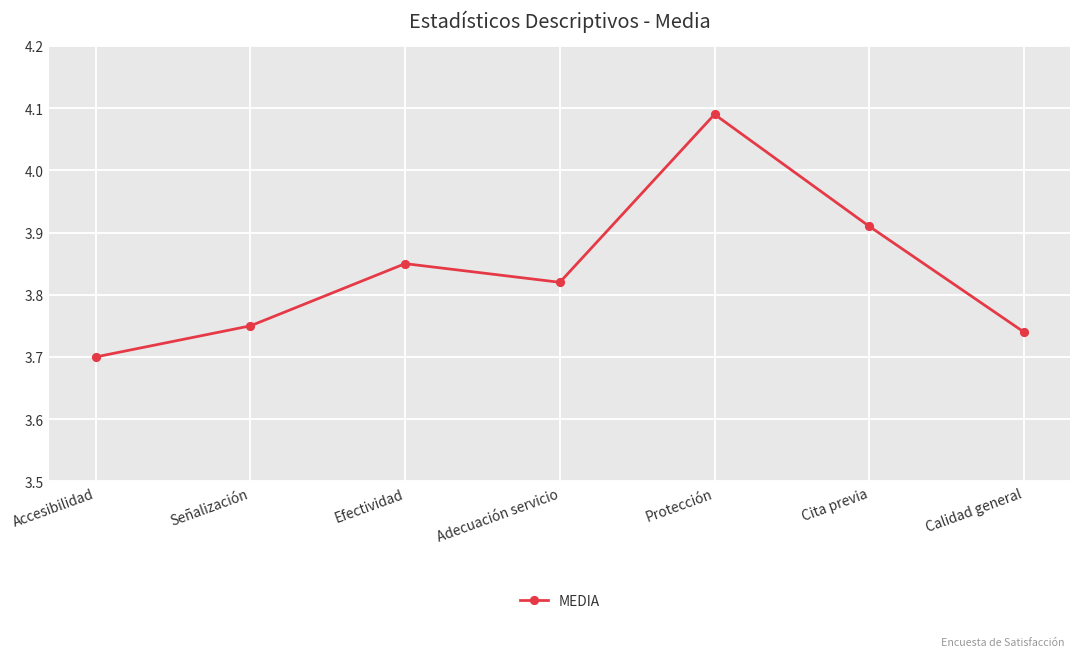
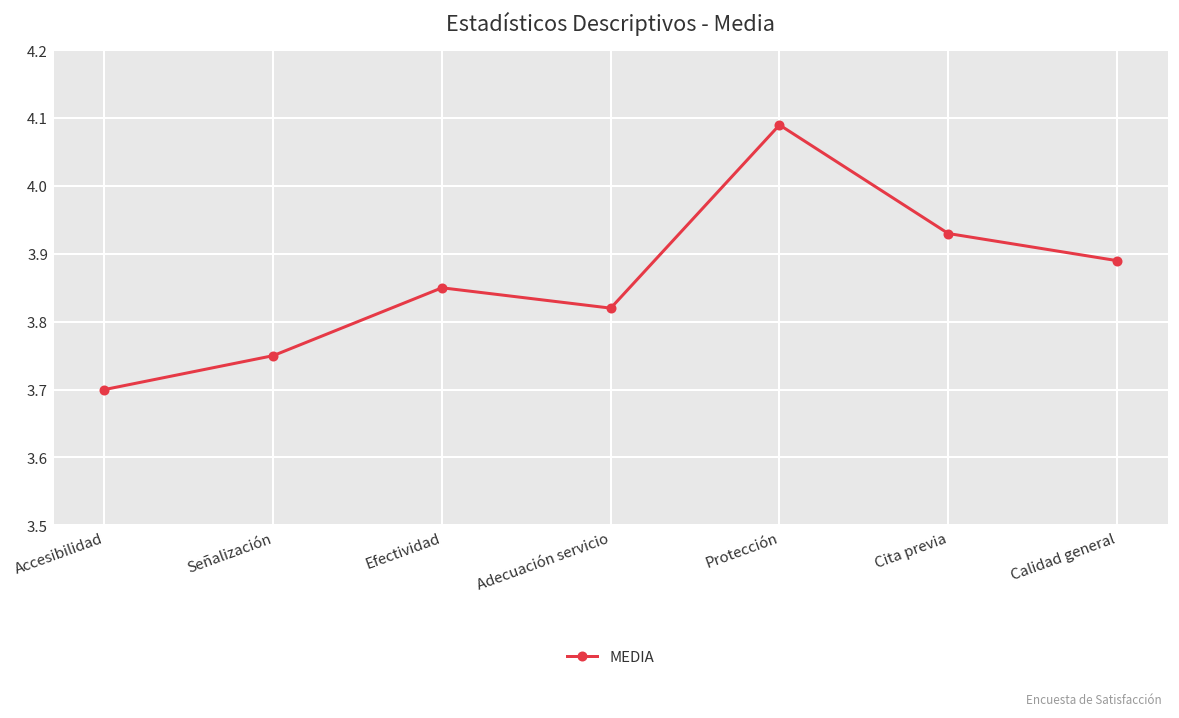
Cita previa: 3.91 -> 3.93
Calidad general: 3.74 -> 3.89
